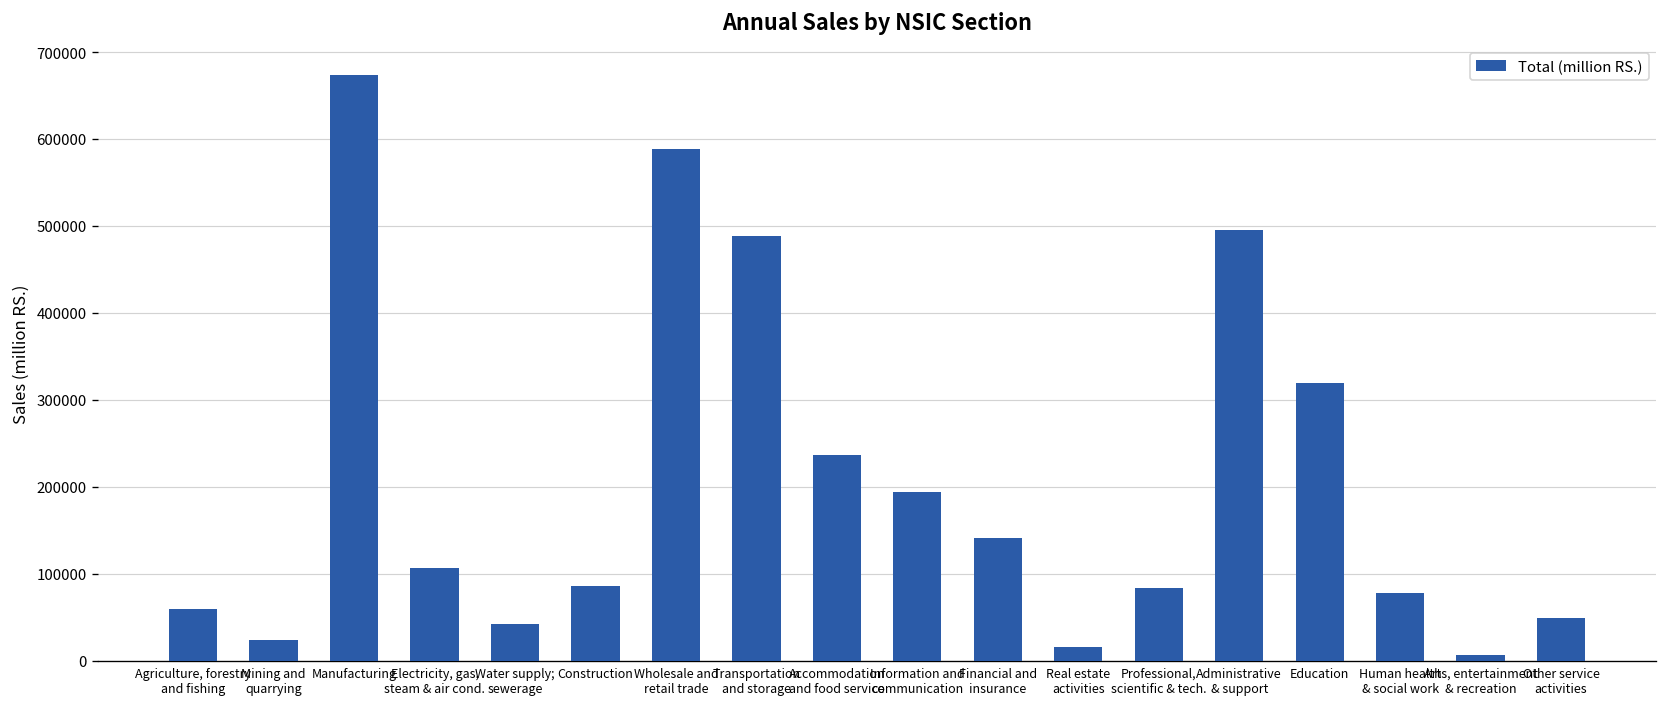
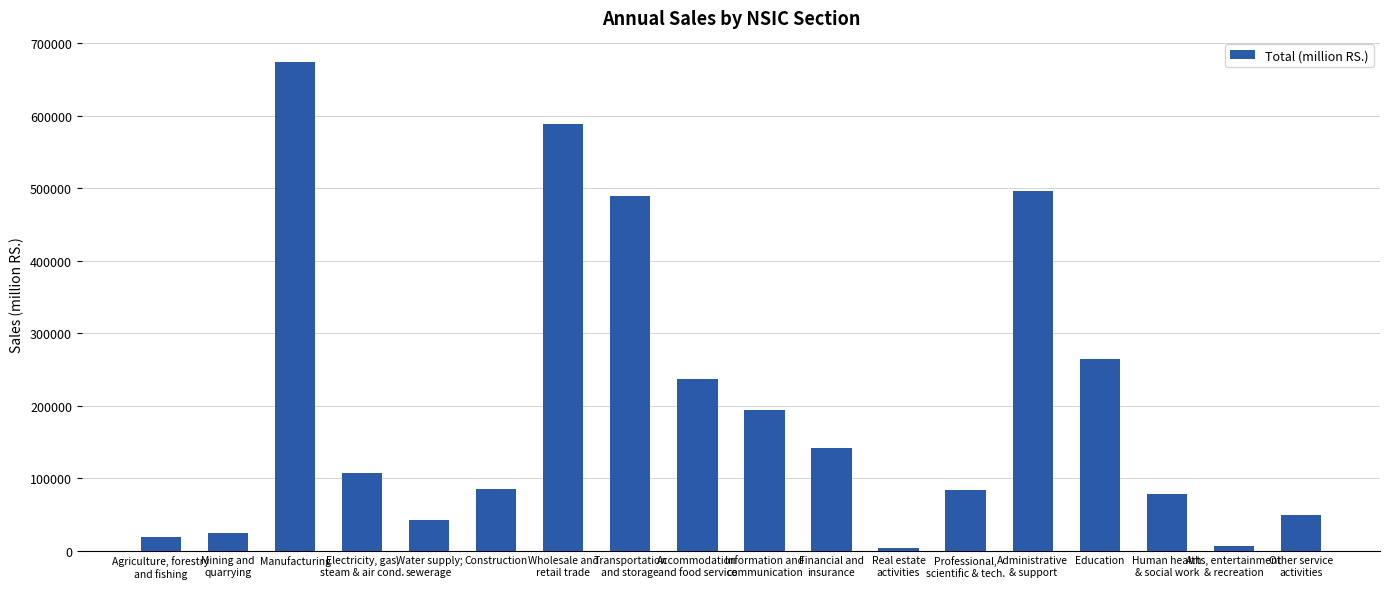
Agriculture, forestry and fishing: 60000 -> 20000
Real estate activities: 20000 -> 0
Education: 320000 -> 260000
